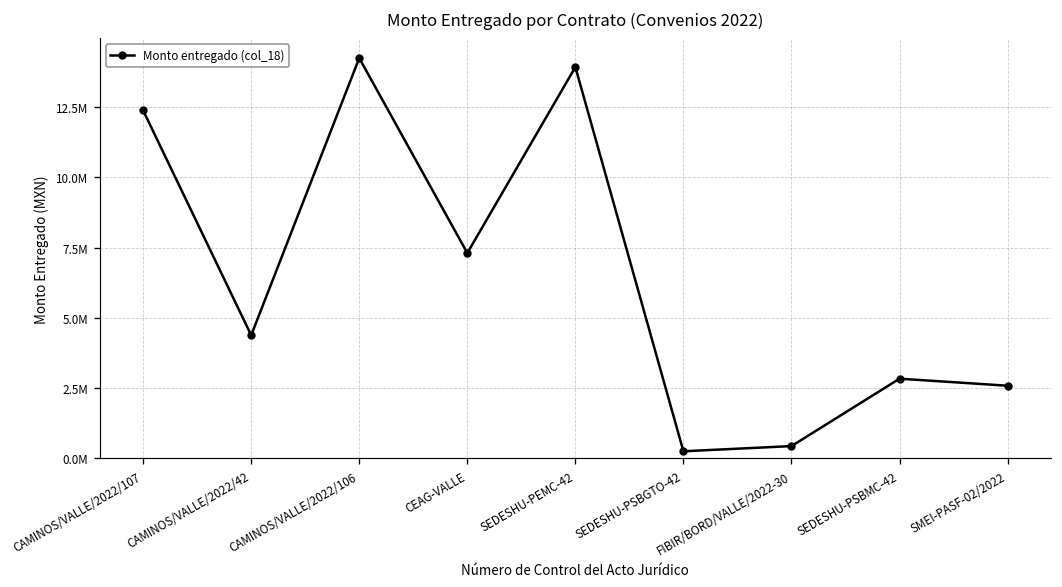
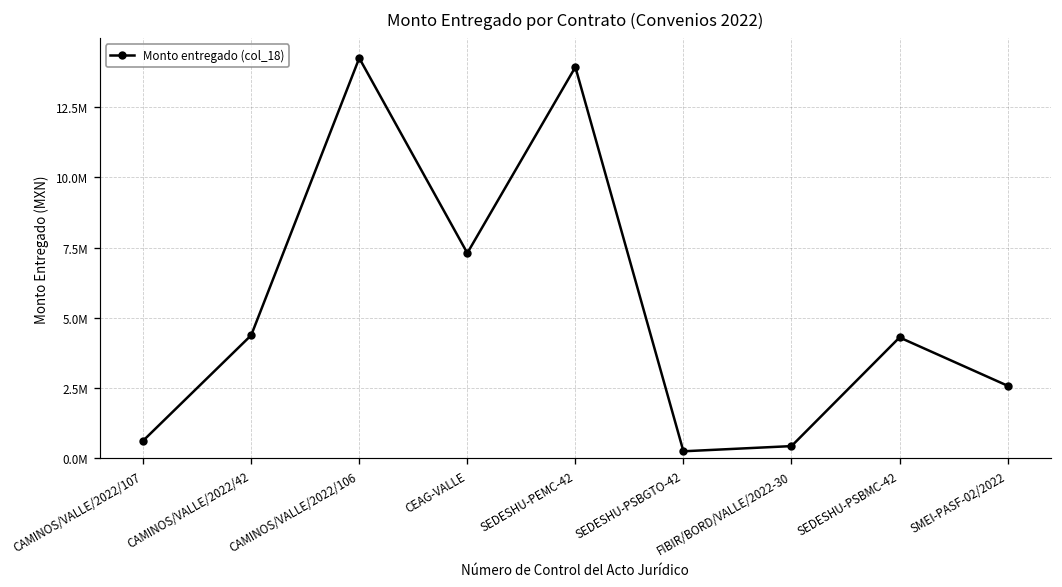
CAMINOS/VALLE/2022/107: 12400000 -> 600000
SEDESHU-PSBMC-42: 2800000 -> 4300000
